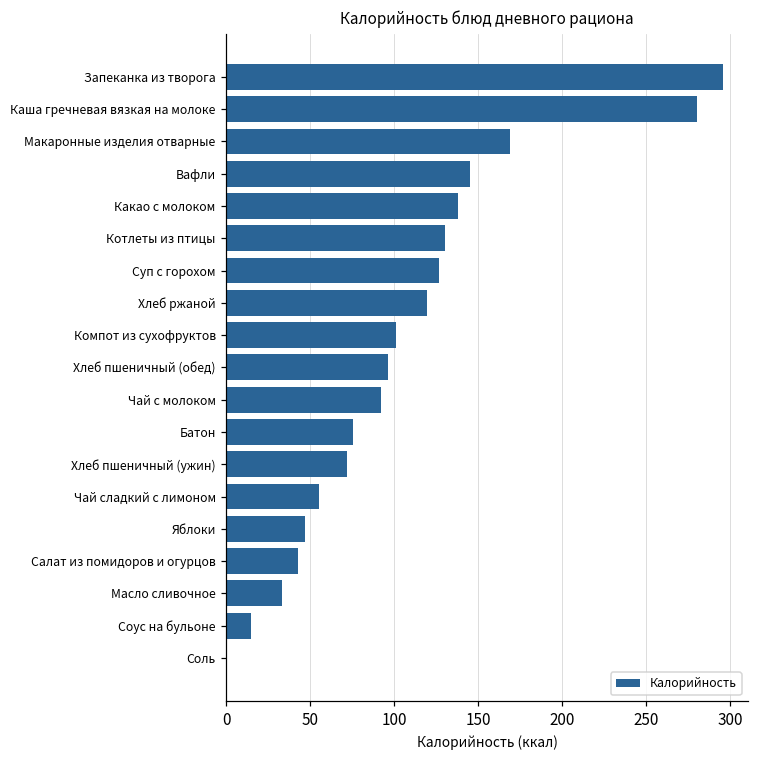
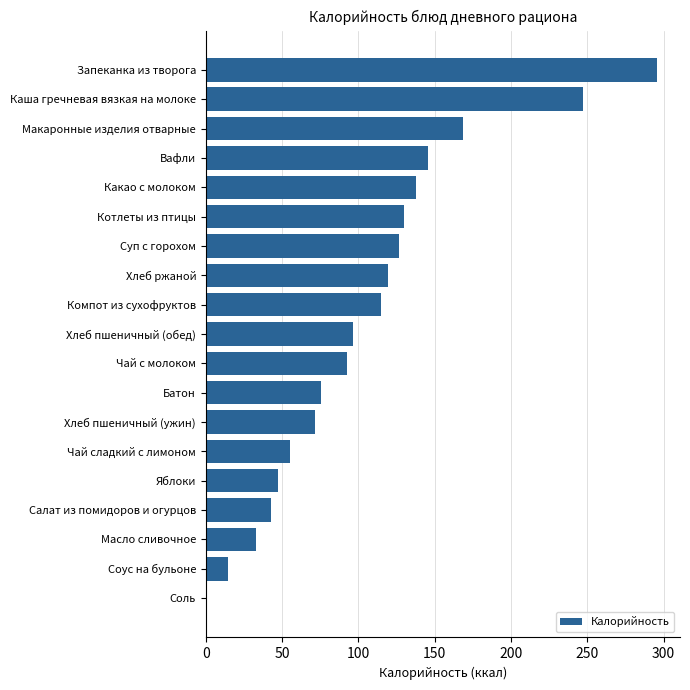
Каша гречневая вязкая на молоке: 281 -> 247
Компот из сухофруктов: 101 -> 115
